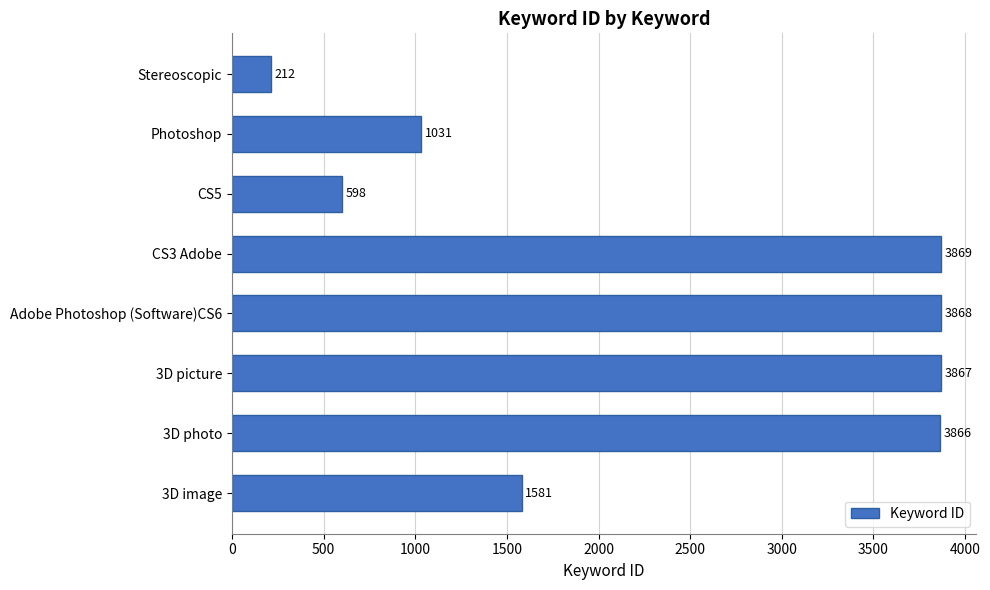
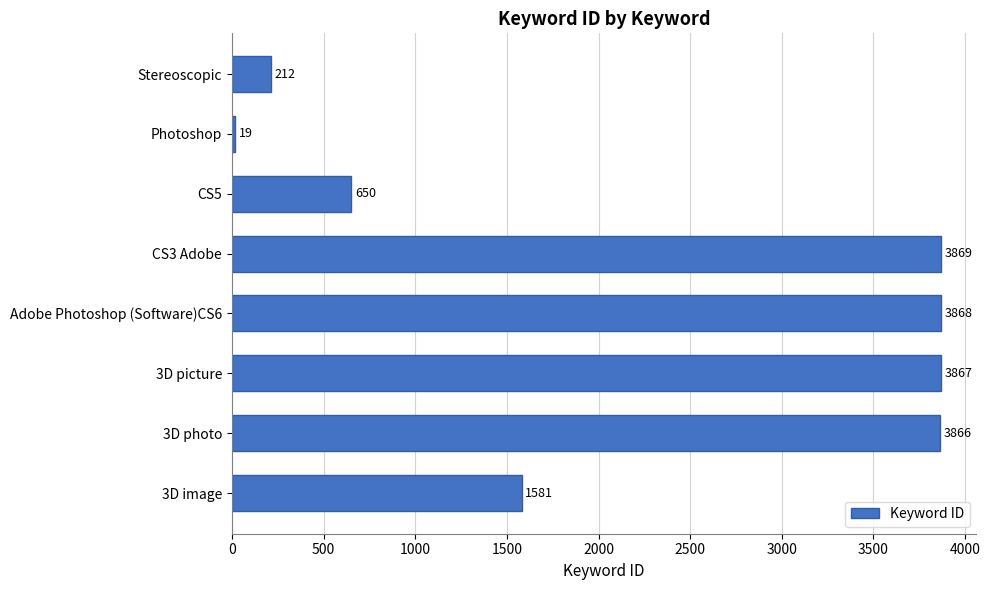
Photoshop: 1031 -> 19
CS5: 598 -> 650
